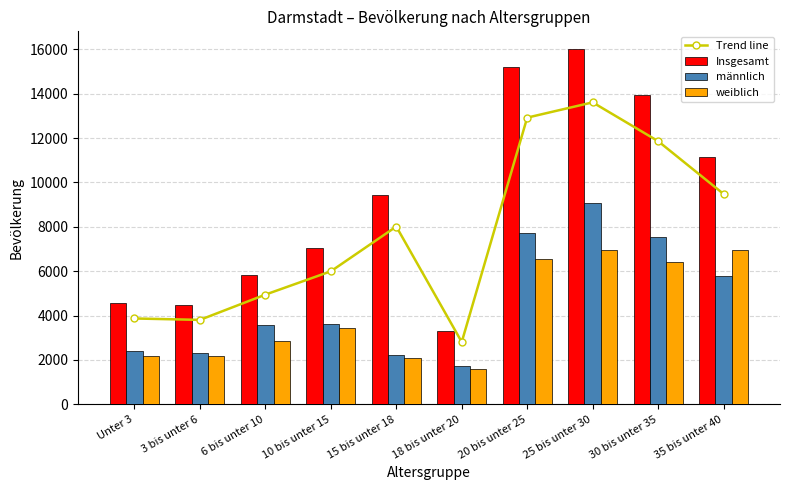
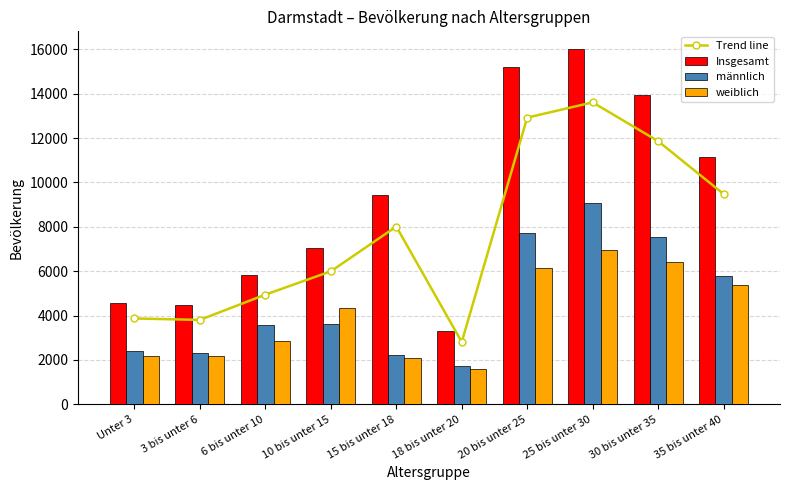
weiblich, 10 bis unter 15: 3400 -> 4300
weiblich, 20 bis unter 25: 6600 -> 6100
weiblich, 35 bis unter 40: 6900 -> 5400
